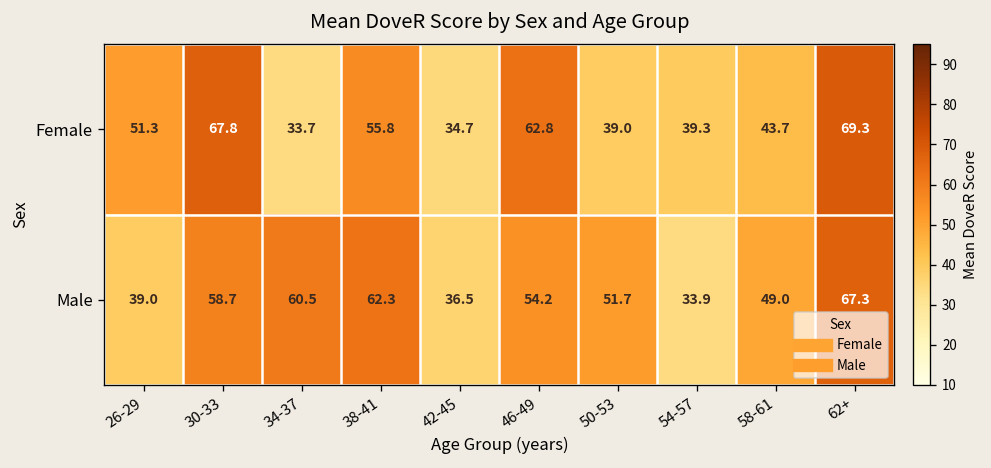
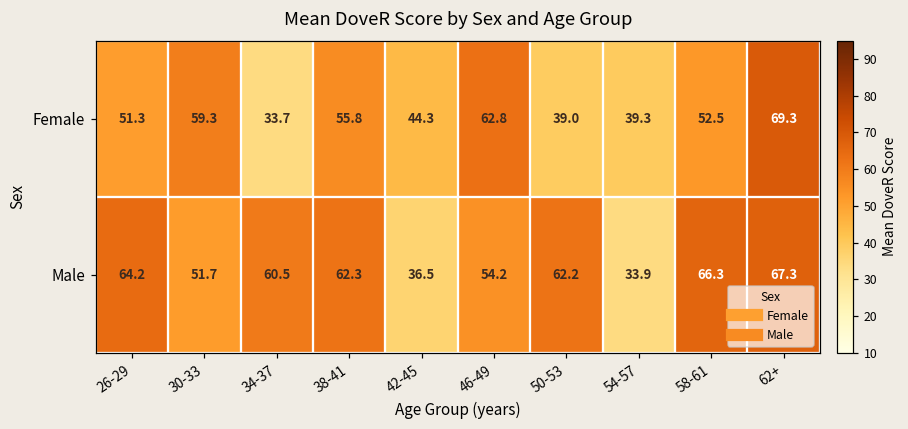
Female, 30-33: 67.8 -> 59.3
Female, 42-45: 34.7 -> 44.3
Female, 58-61: 43.7 -> 52.5
Male, 26-29: 39.0 -> 64.2
Male, 30-33: 58.7 -> 51.7
Male, 50-53: 51.7 -> 62.2
Male, 58-61: 49.0 -> 66.3
